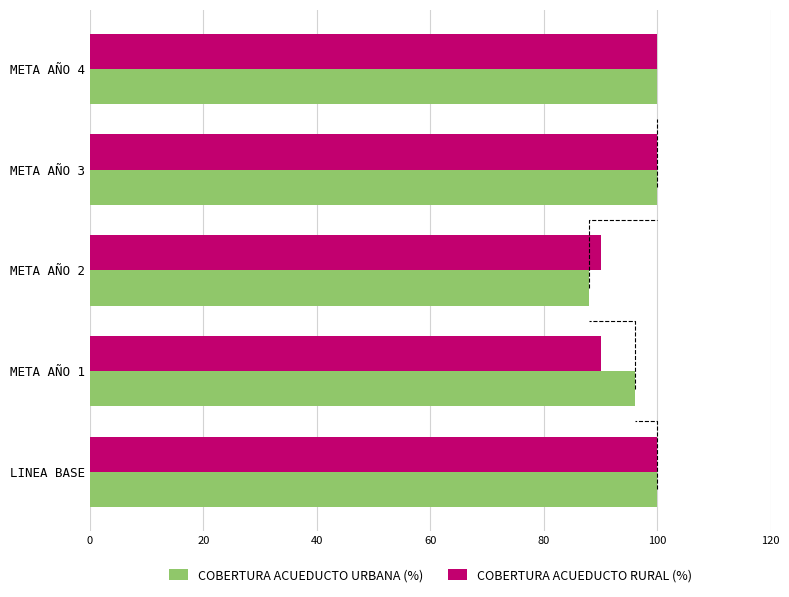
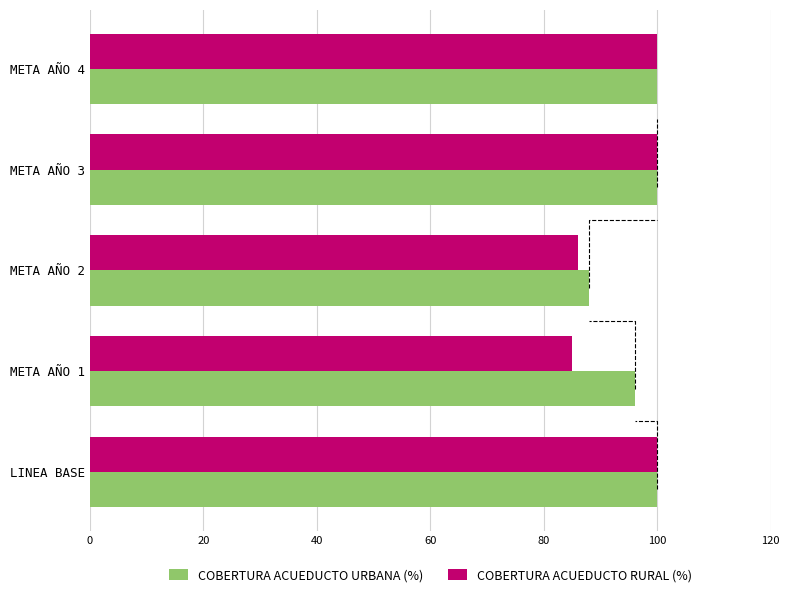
COBERTURA ACUEDUCTO RURAL (%), META AÑO 2: 90 -> 86
COBERTURA ACUEDUCTO RURAL (%), META AÑO 1: 90 -> 85
